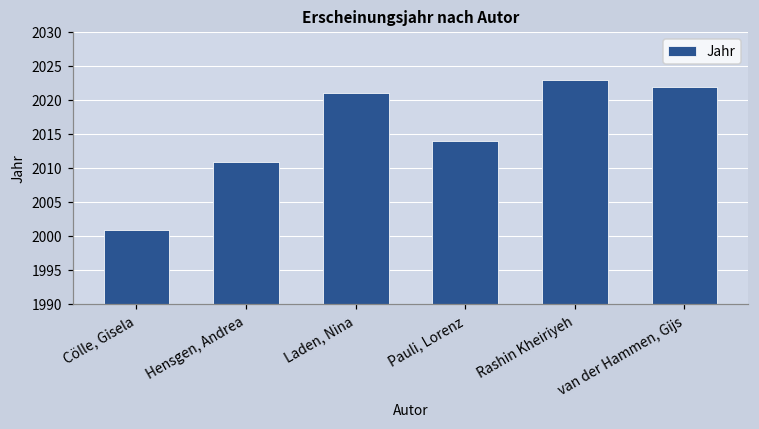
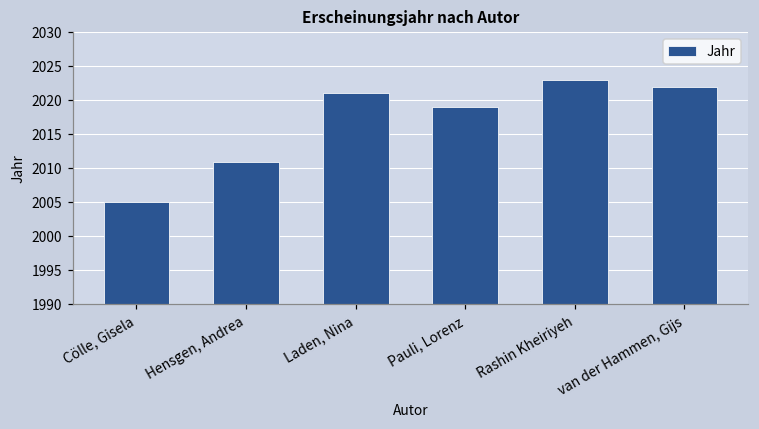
Cölle, Gisela: 2001 -> 2005
Pauli, Lorenz: 2014 -> 2019
